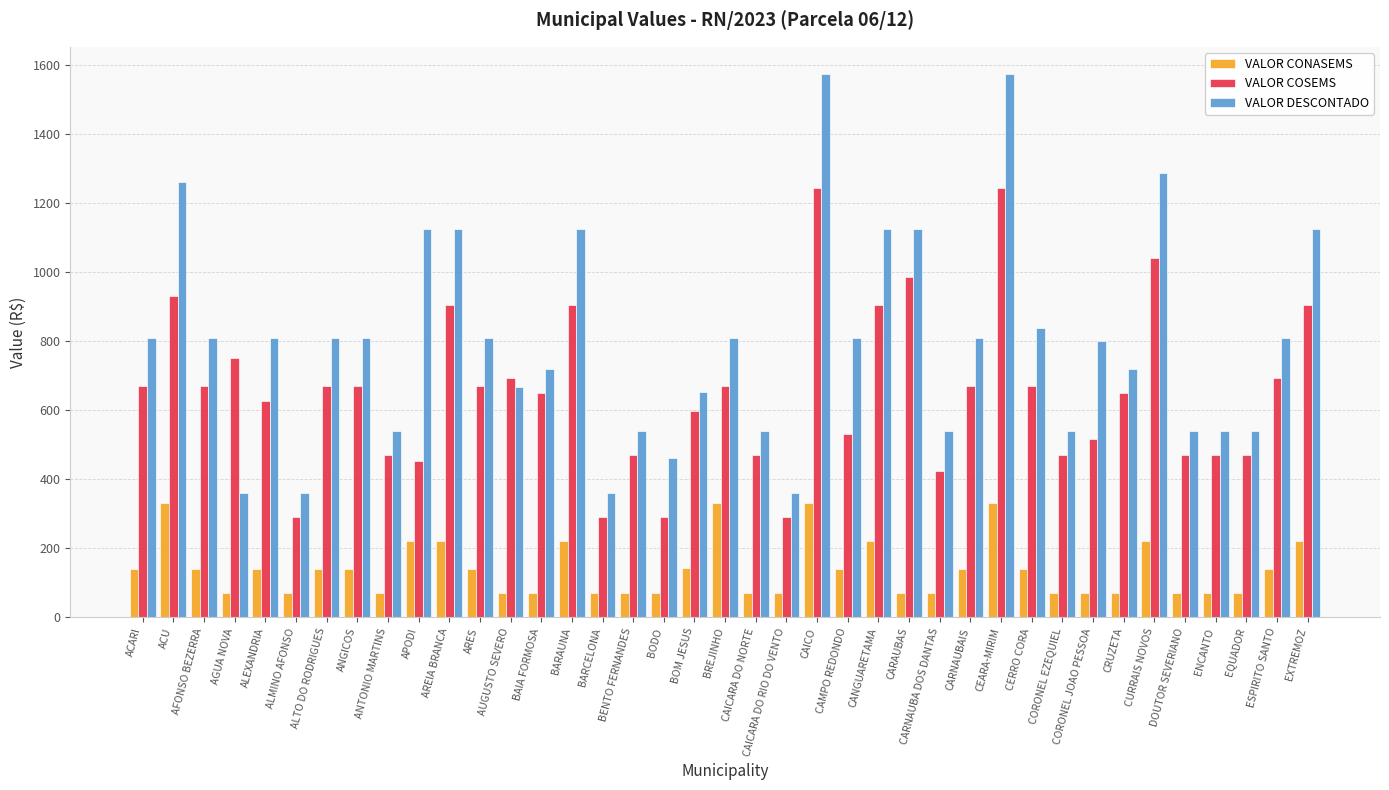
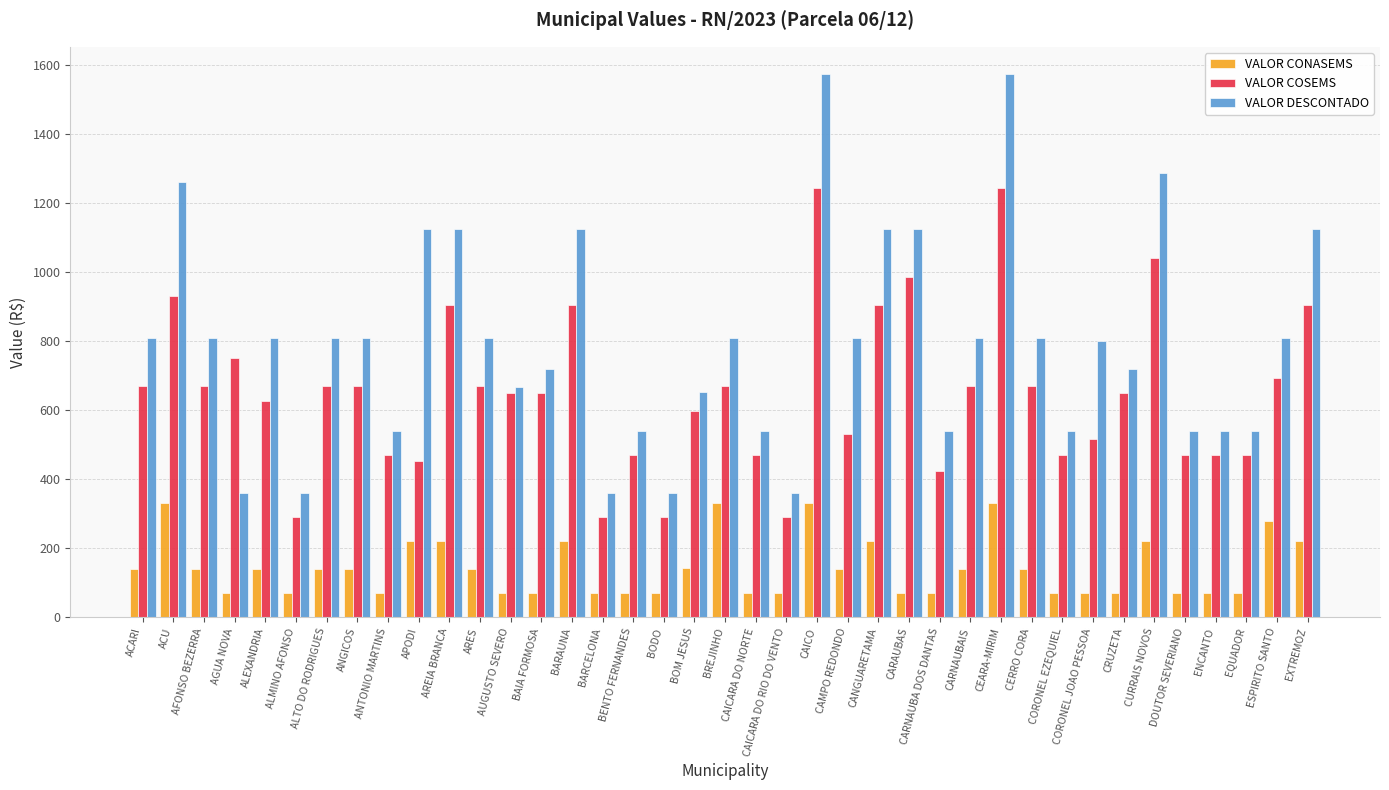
VALOR COSEMS, AUGUSTO SEVERO: 690 -> 650
VALOR DESCONTADO, BODO: 460 -> 360
VALOR DESCONTADO, CERRO CORA: 840 -> 810
VALOR CONASEMS, ESPIRITO SANTO: 140 -> 280
